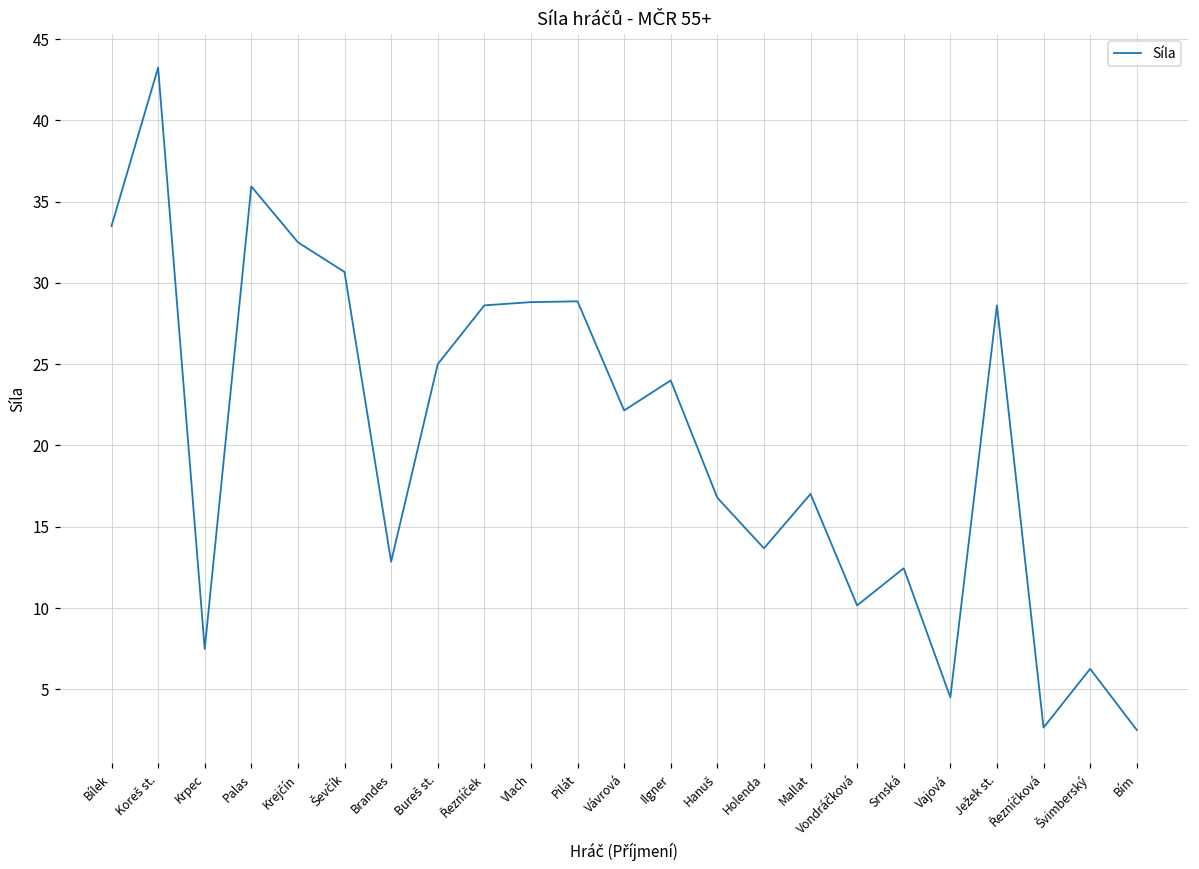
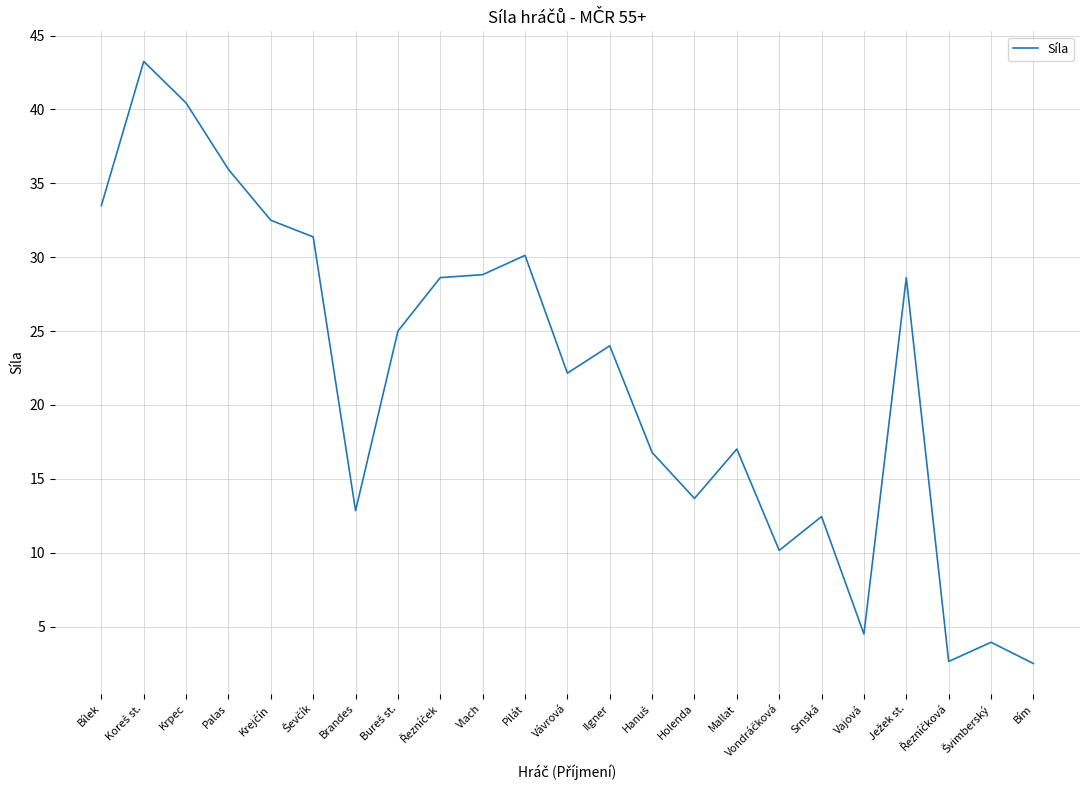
Krpec: 7.5 -> 40.4
Ševčík: 30.7 -> 31.4
Pilát: 28.9 -> 30.1
Švimberský: 6.3 -> 3.9
